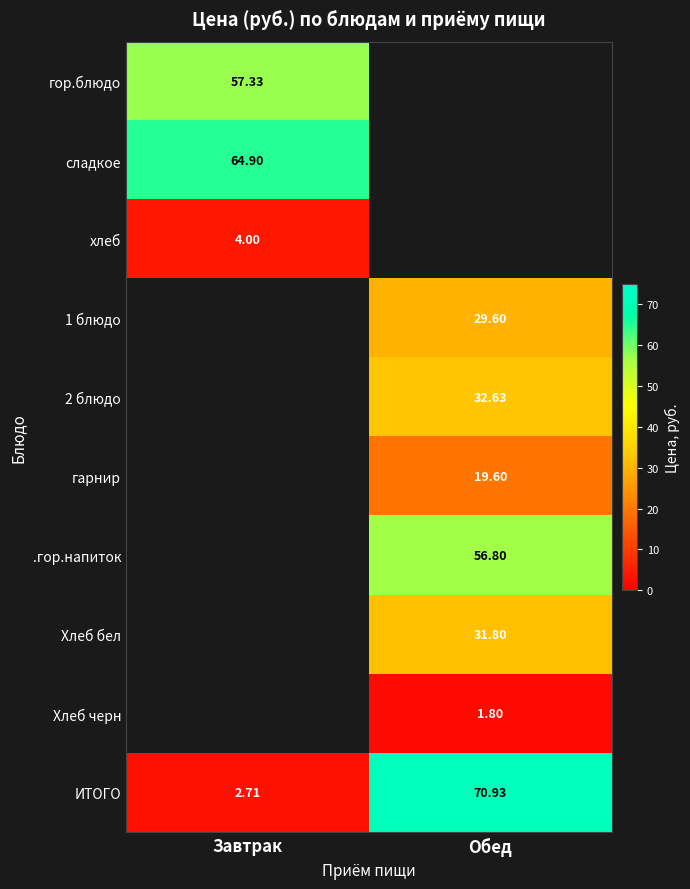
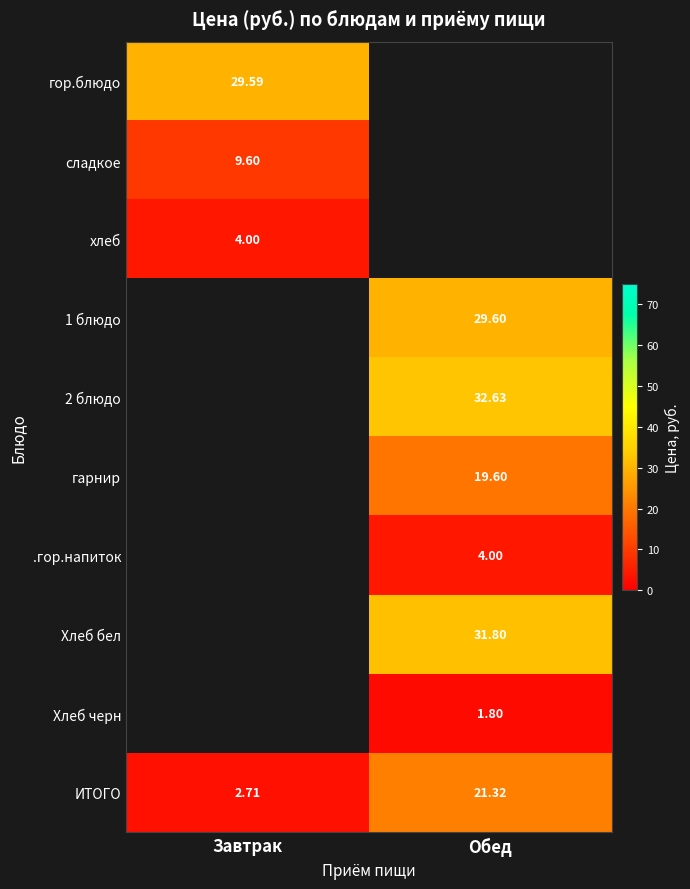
гор.блюдо, Завтрак: 57.33 -> 29.59
сладкое, Завтрак: 64.90 -> 9.60
.гор.напиток, Обед: 56.80 -> 4.00
ИТОГО, Обед: 70.93 -> 21.32
